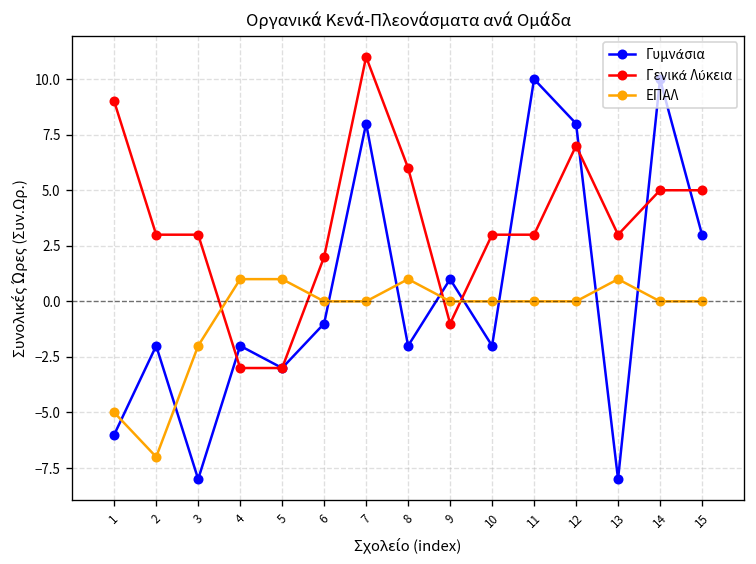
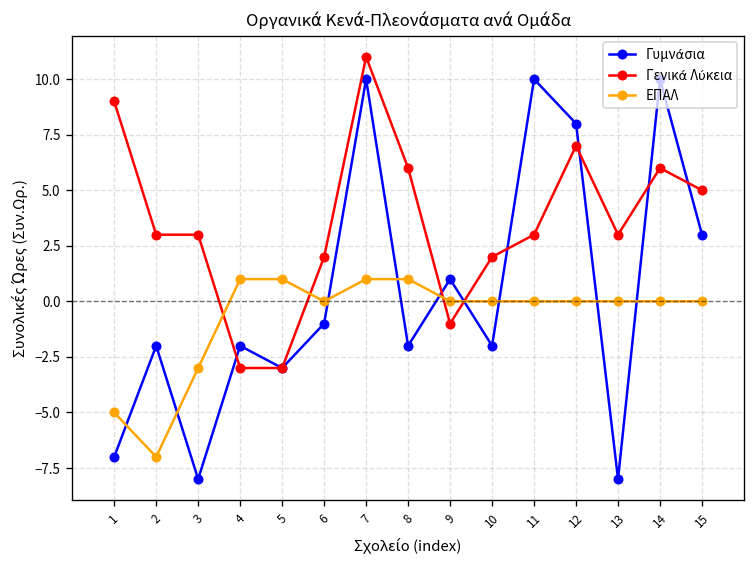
Γυμνάσια, 1: -6 -> -7
ΕΠΑΛ, 3: -2 -> -3
Γυμνάσια, 7: 8 -> 10
ΕΠΑΛ, 7: 0 -> 1
Γενικά Λύκεια, 10: 3 -> 2
ΕΠΑΛ, 13: 1 -> 0
Γενικά Λύκεια, 14: 5 -> 6
